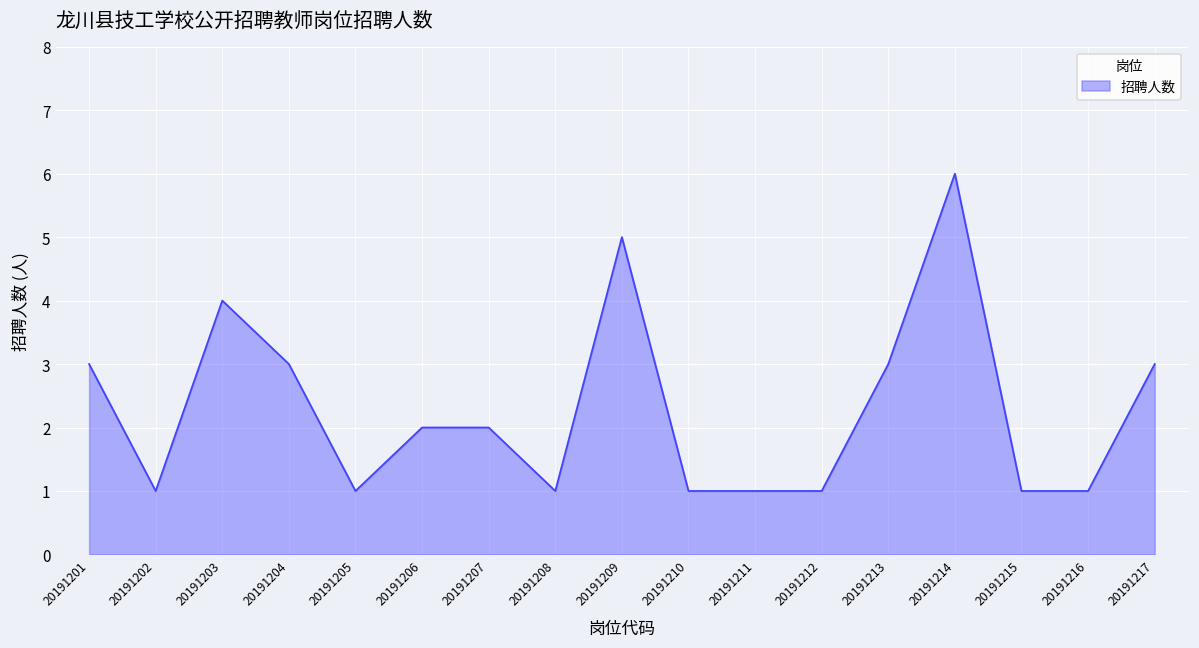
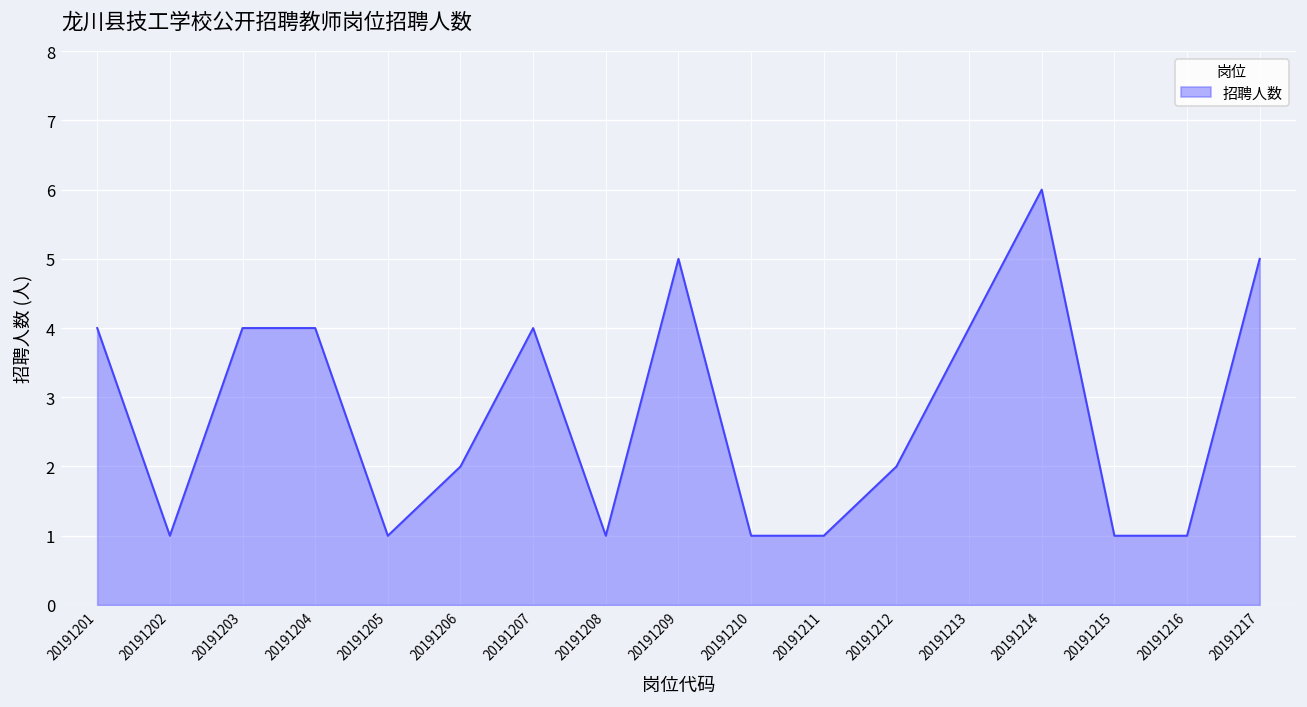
20191201: 3 -> 4
20191204: 3 -> 4
20191207: 2 -> 4
20191212: 1 -> 2
20191213: 3 -> 4
20191217: 3 -> 5
